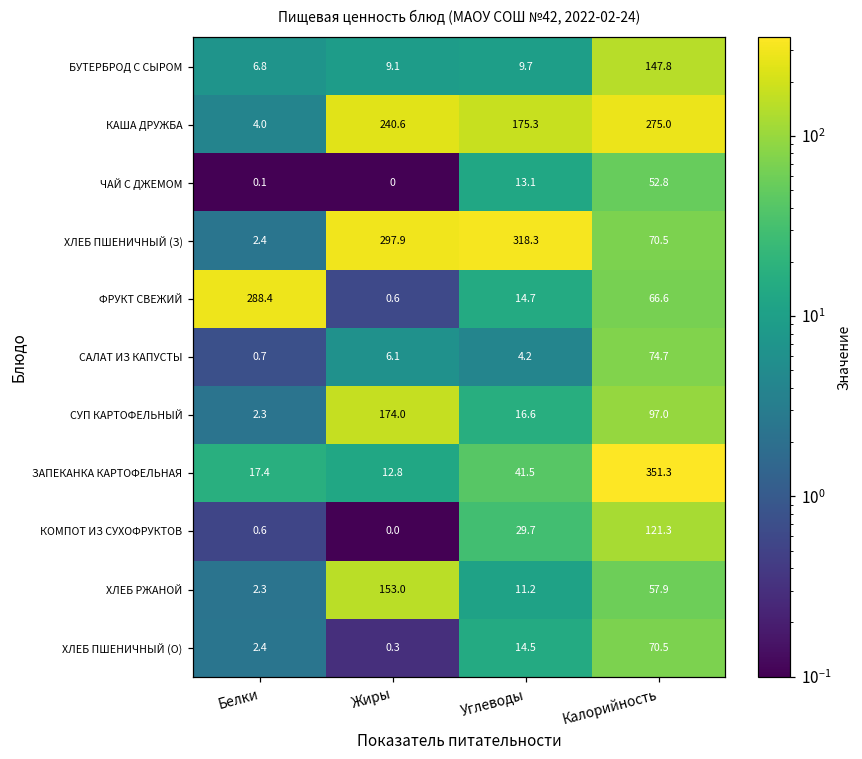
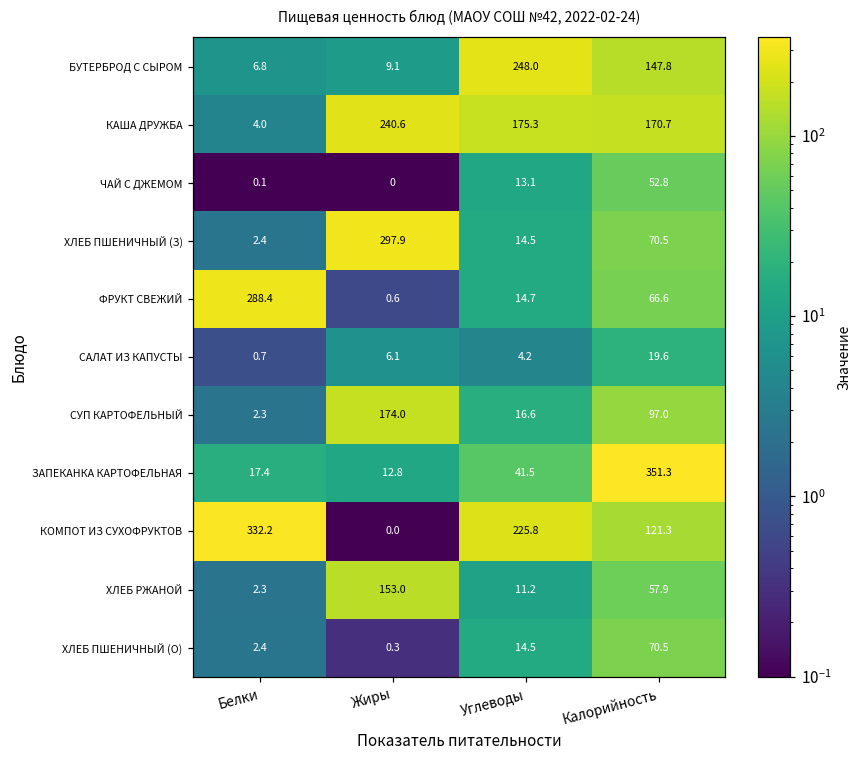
БУТЕРБРОД С СЫРОМ, Углеводы: 9.7 -> 248.0
КАША ДРУЖБА, Калорийность: 275.0 -> 170.7
ХЛЕБ ПШЕНИЧНЫЙ (З), Углеводы: 318.3 -> 14.5
САЛАТ ИЗ КАПУСТЫ, Калорийность: 74.7 -> 19.6
КОМПОТ ИЗ СУХОФРУКТОВ, Белки: 0.6 -> 332.2
КОМПОТ ИЗ СУХОФРУКТОВ, Углеводы: 29.7 -> 225.8
